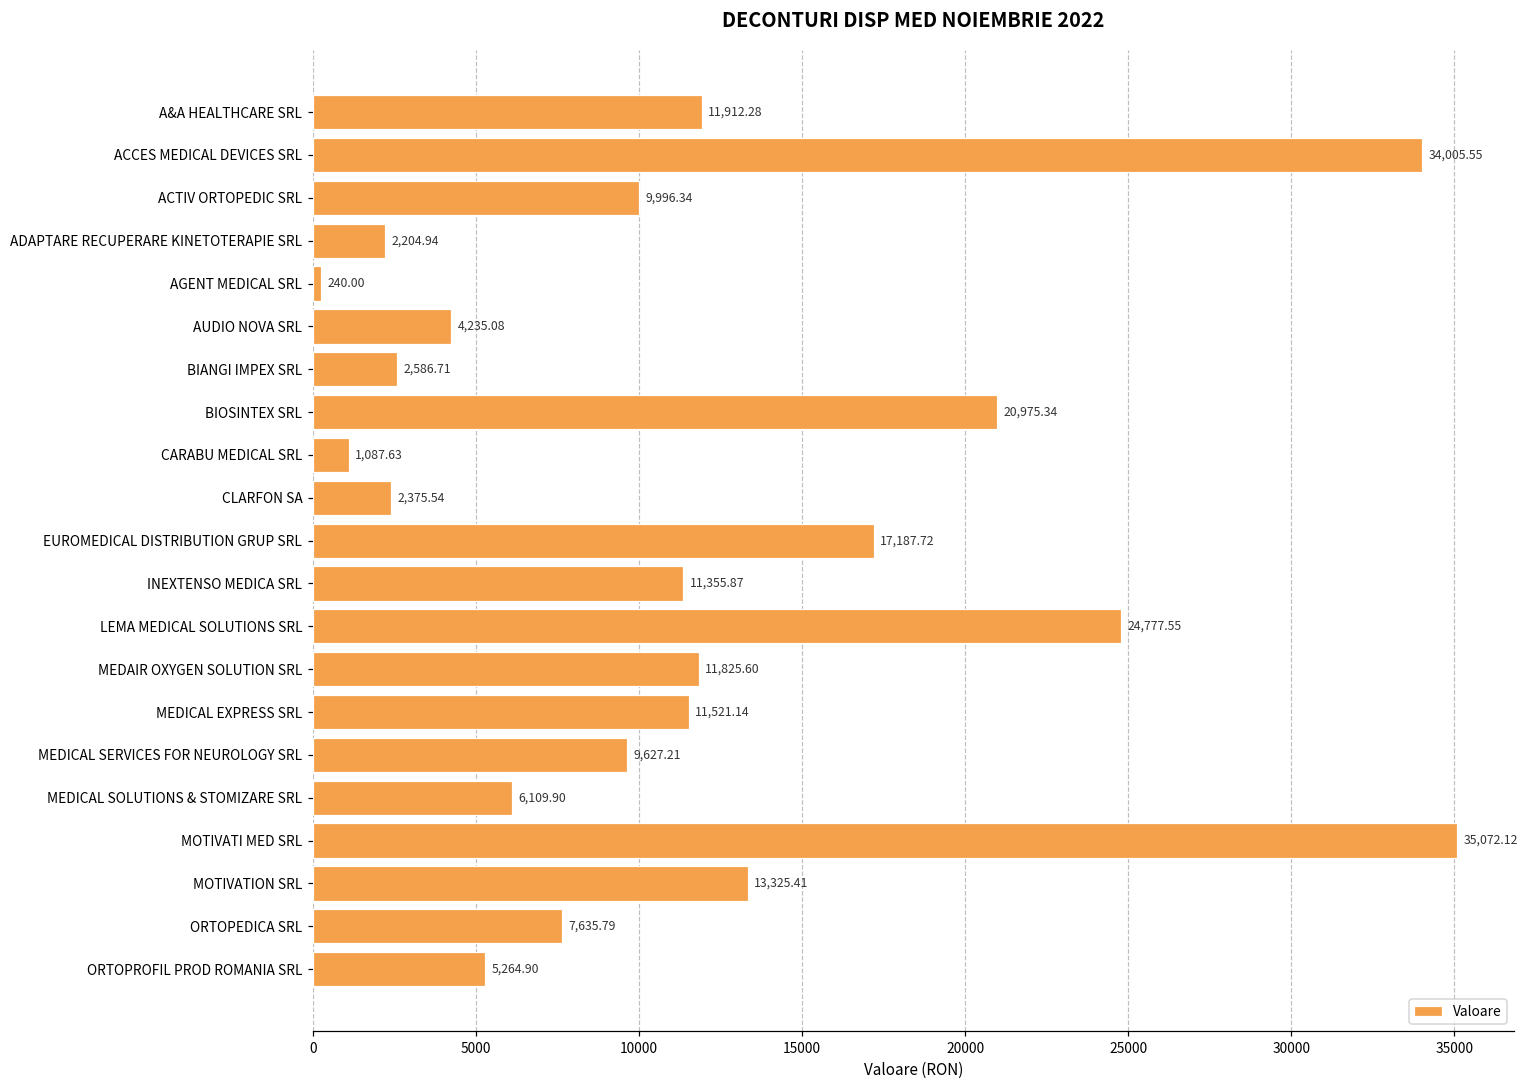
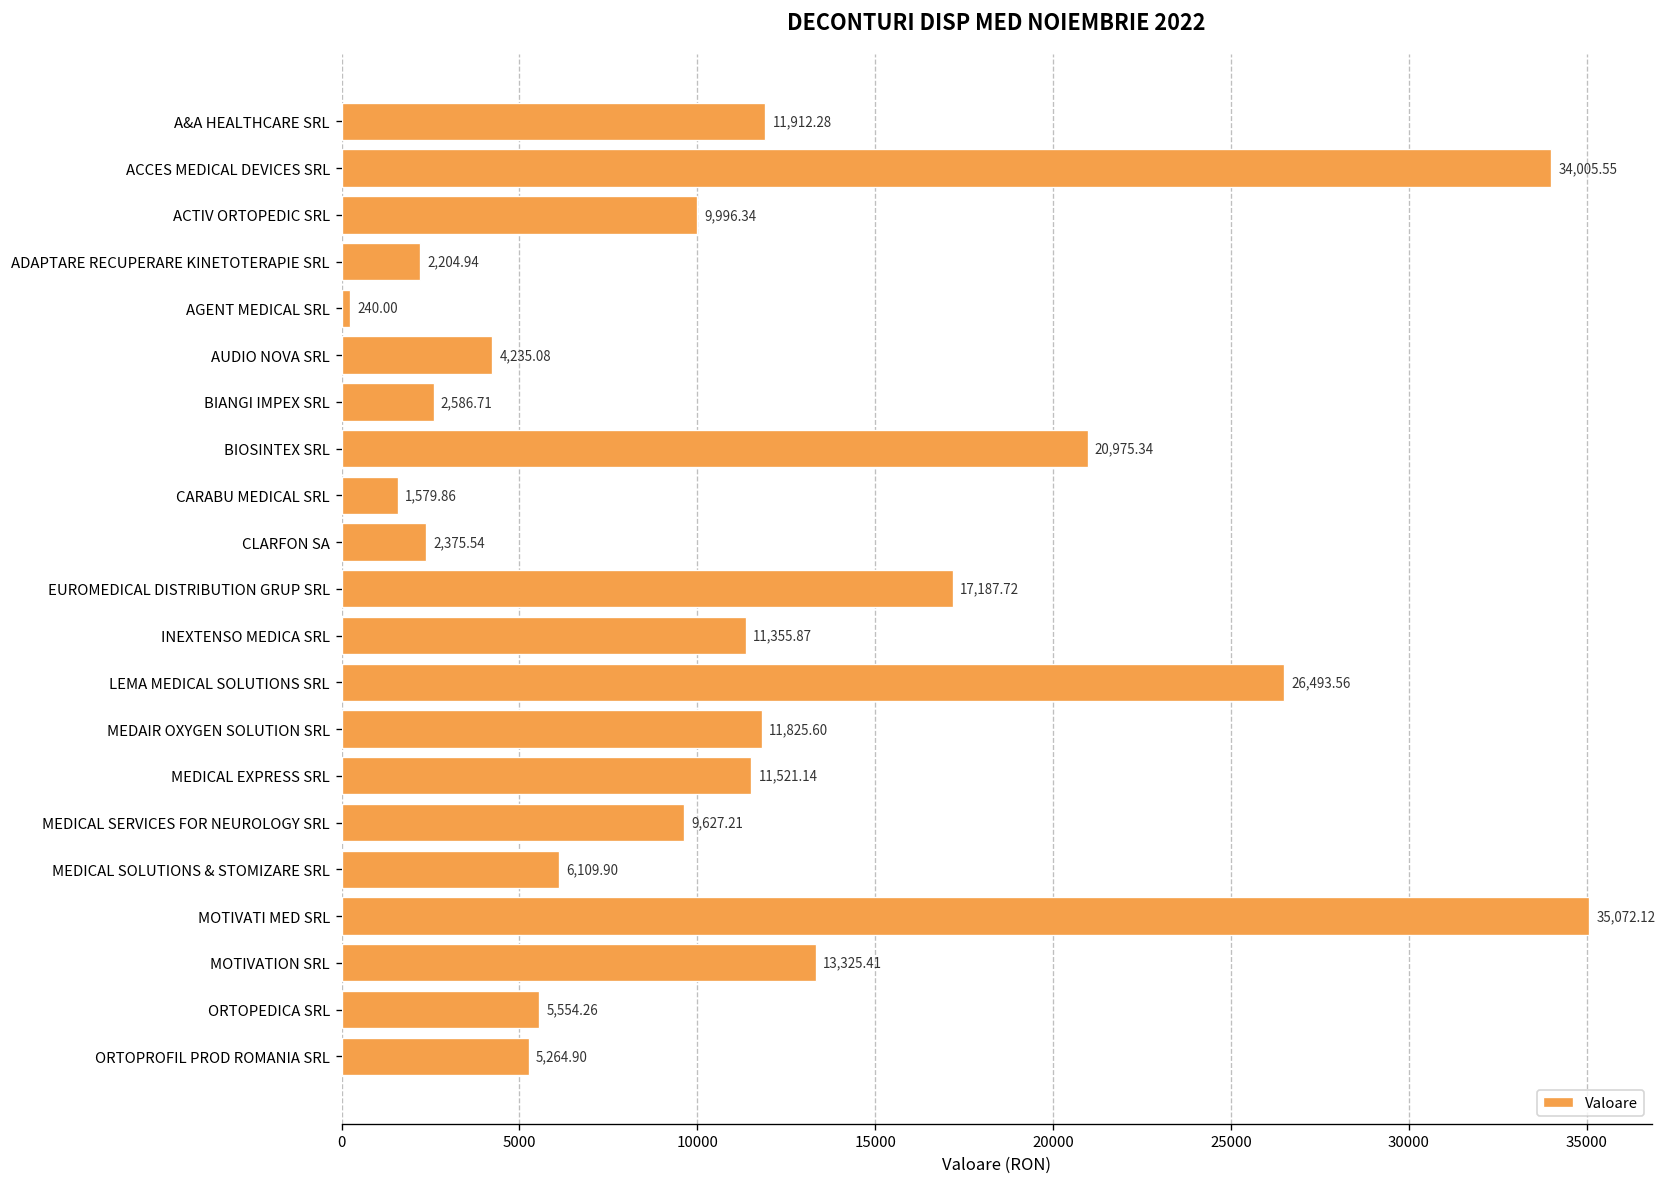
CARABU MEDICAL SRL: 1,087.63 -> 1,579.86
LEMA MEDICAL SOLUTIONS SRL: 24,777.55 -> 26,493.56
ORTOPEDICA SRL: 7,635.79 -> 5,554.26
